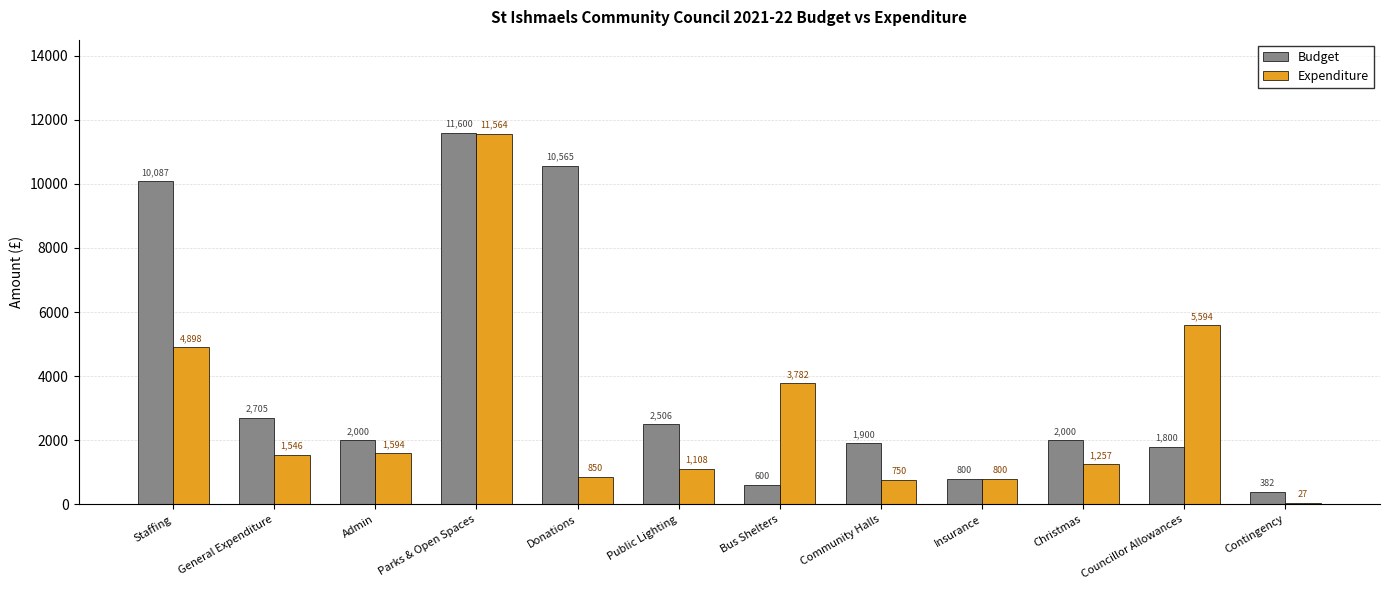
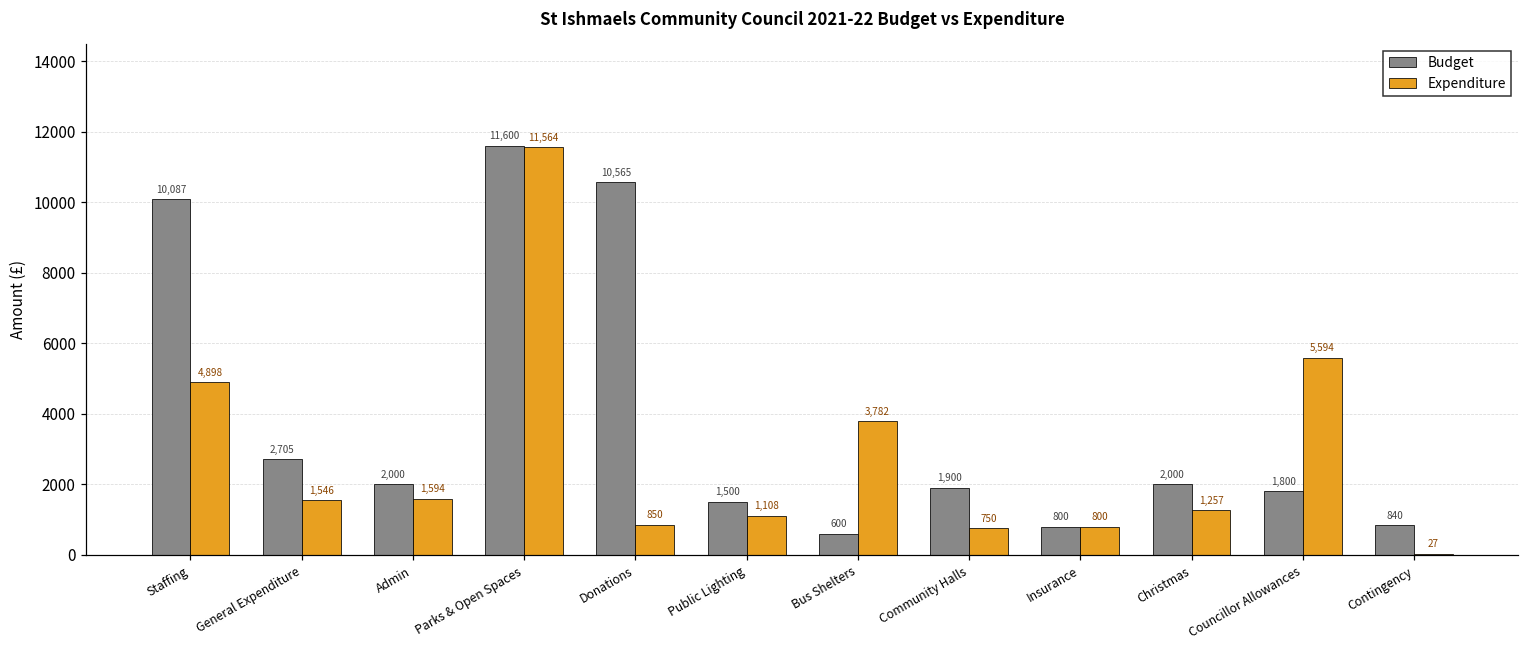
Budget, Public Lighting: 2,506 -> 1,500
Budget, Contingency: 382 -> 840
